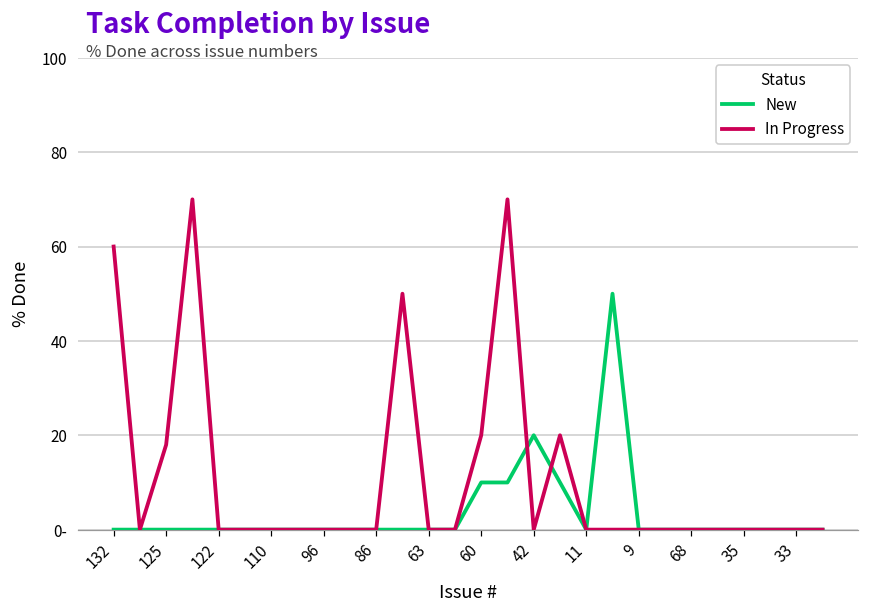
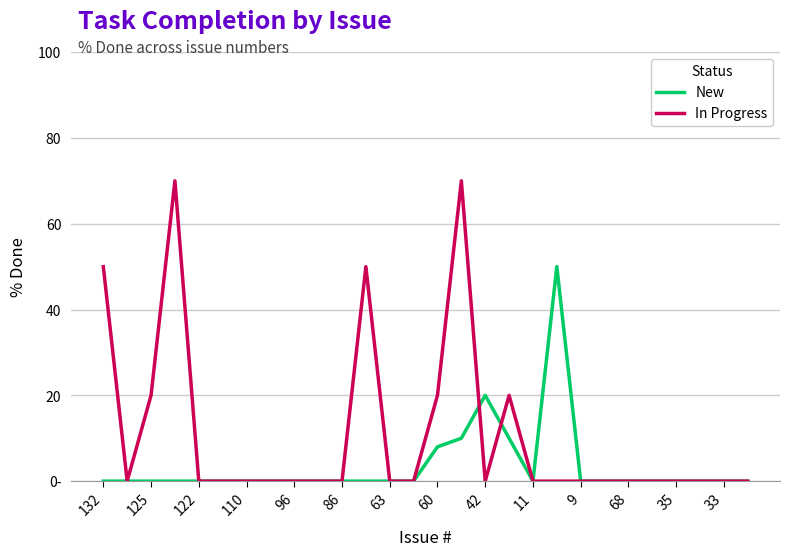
In Progress, 132: 60 -> 50
In Progress, 125: 18 -> 20
New, 60: 10 -> 8
